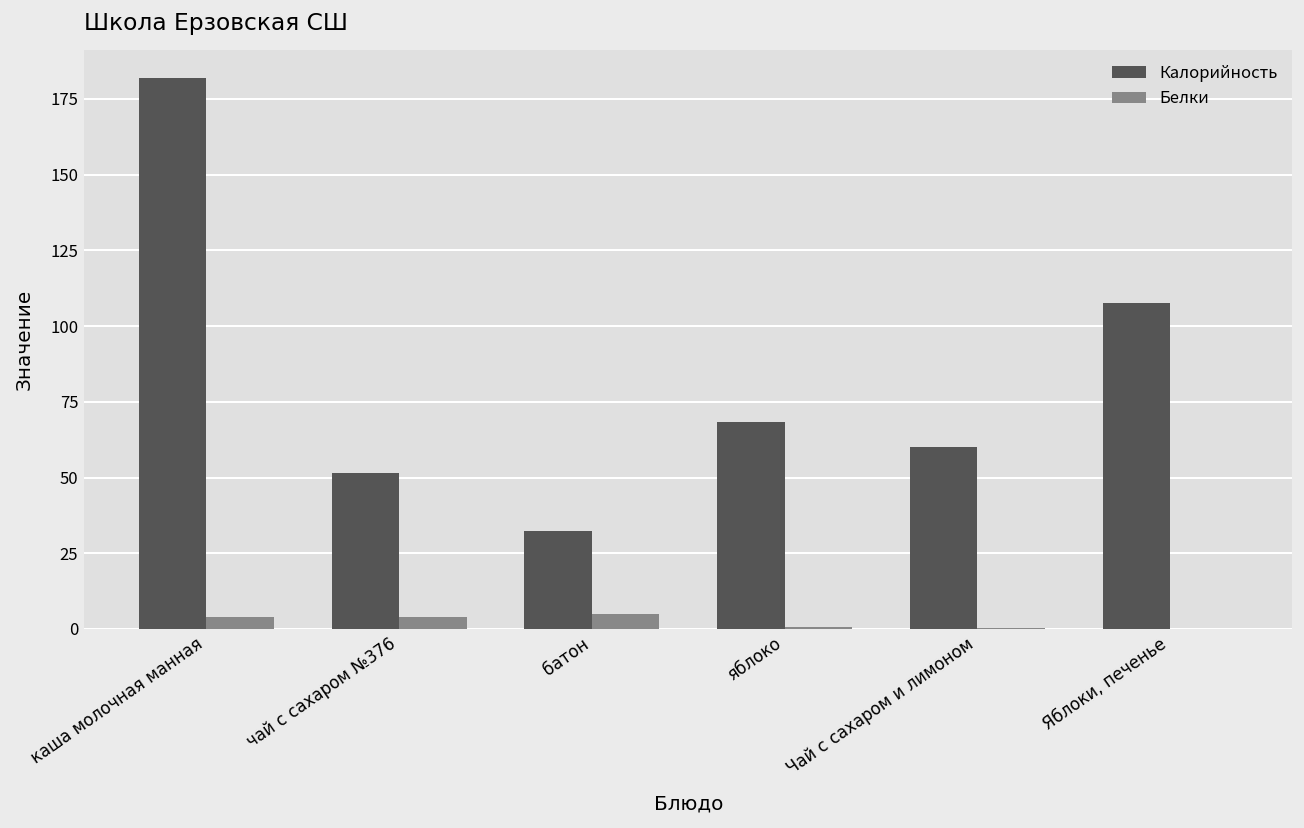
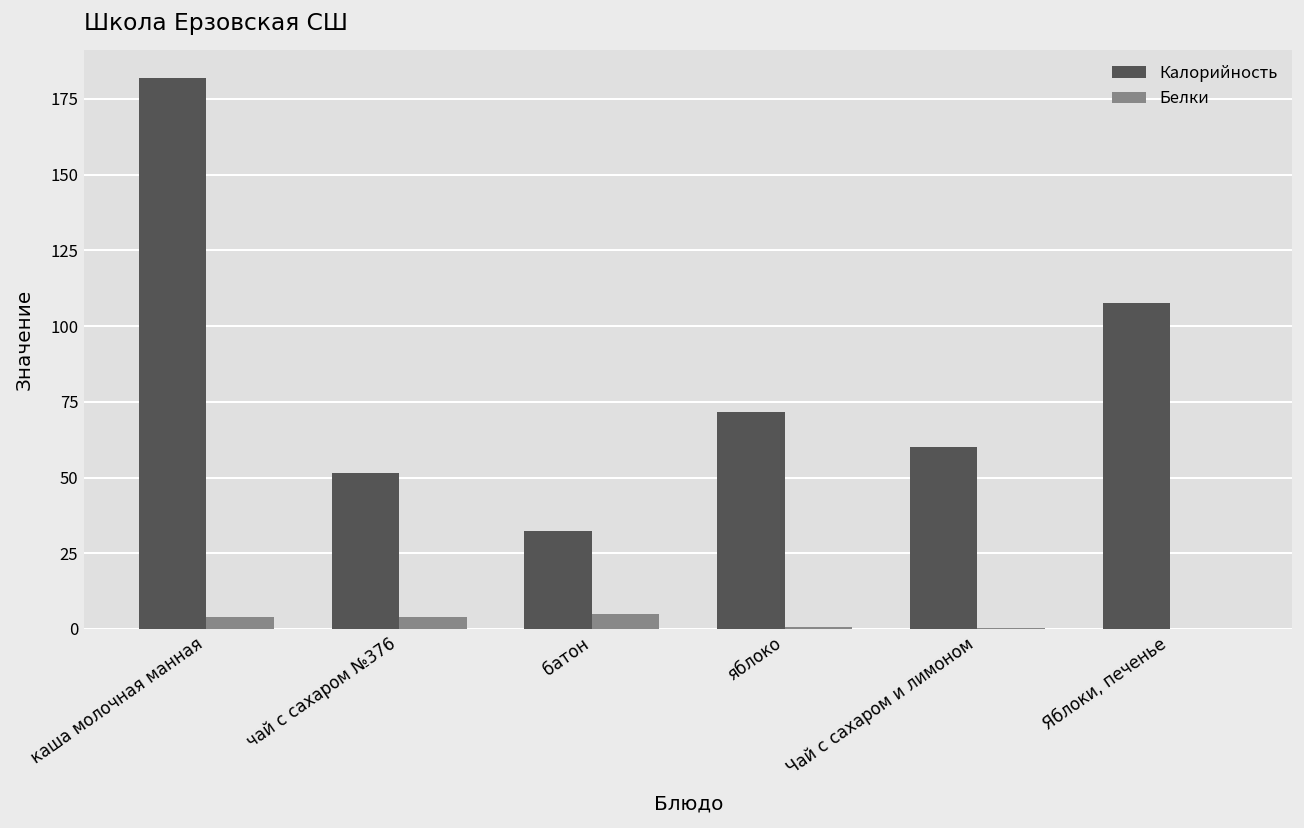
Калорийность, яблоко: 68 -> 72
